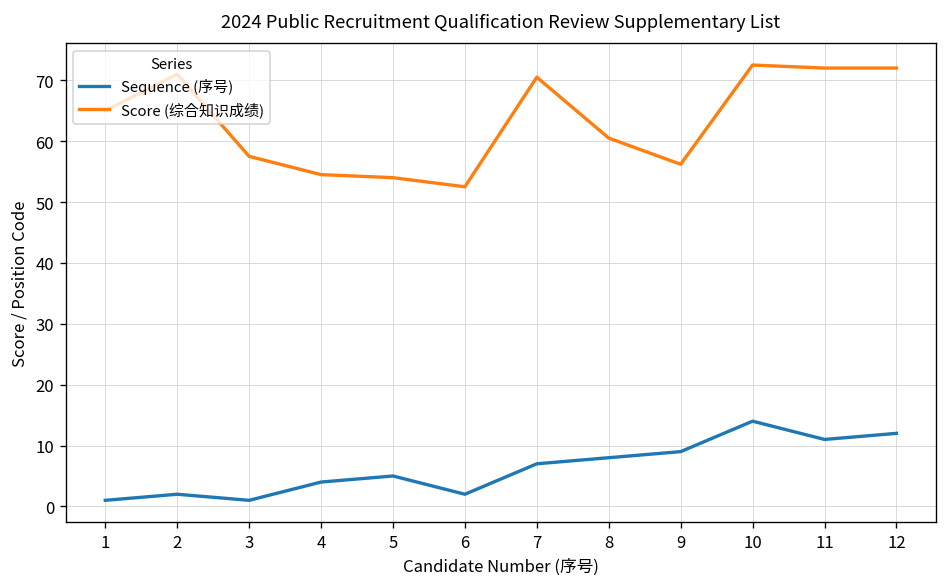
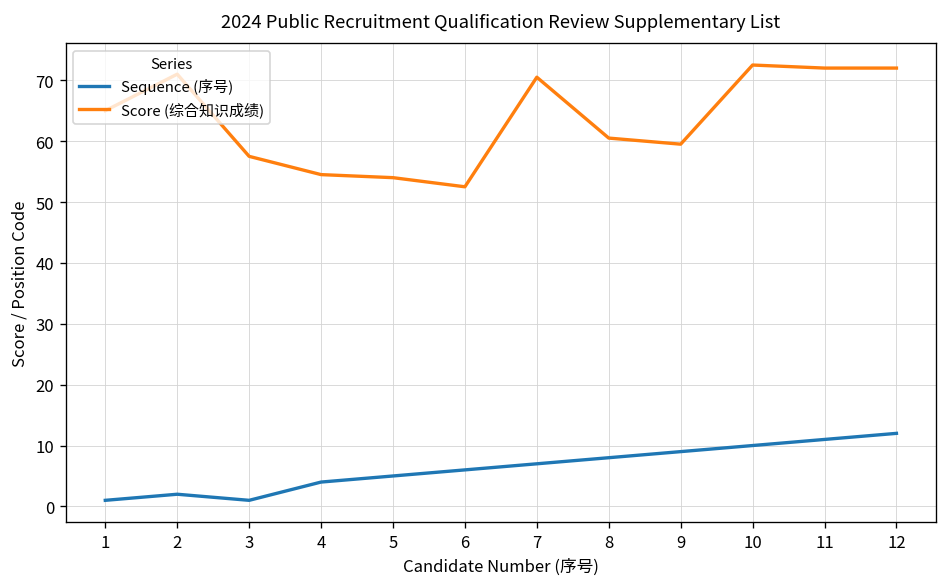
Sequence (序号), 6: 2 -> 6
Score (综合知识成绩), 9: 56 -> 60
Sequence (序号), 10: 14 -> 10
